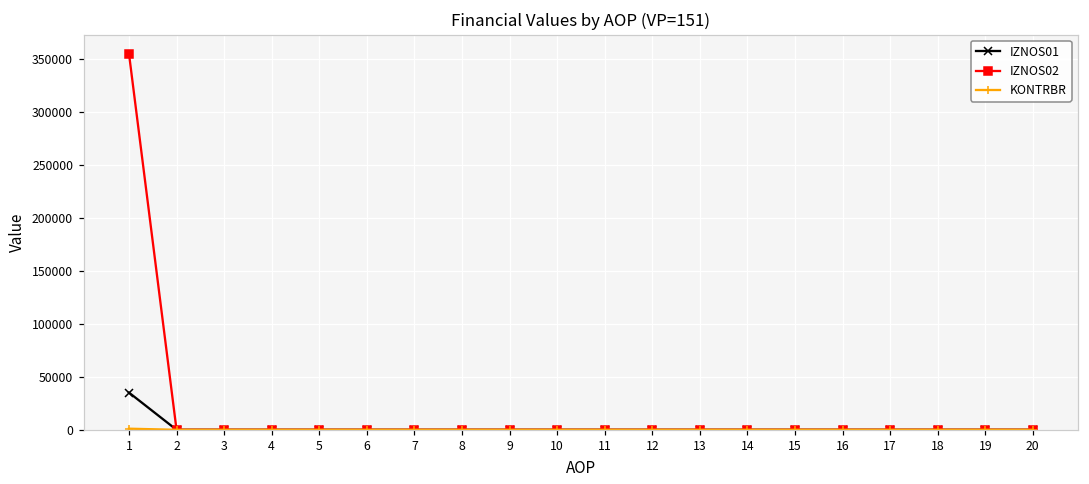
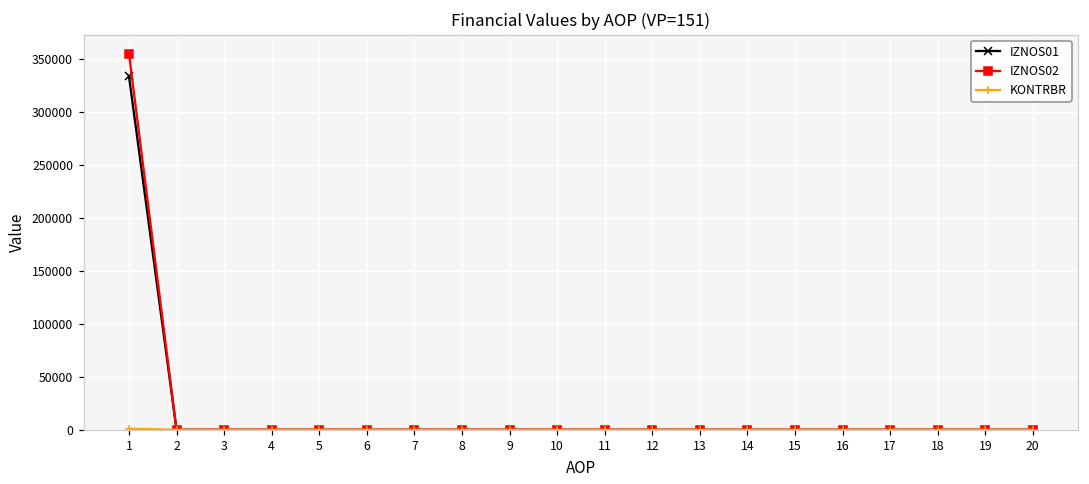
IZNOS01, 1: 40000 -> 330000
